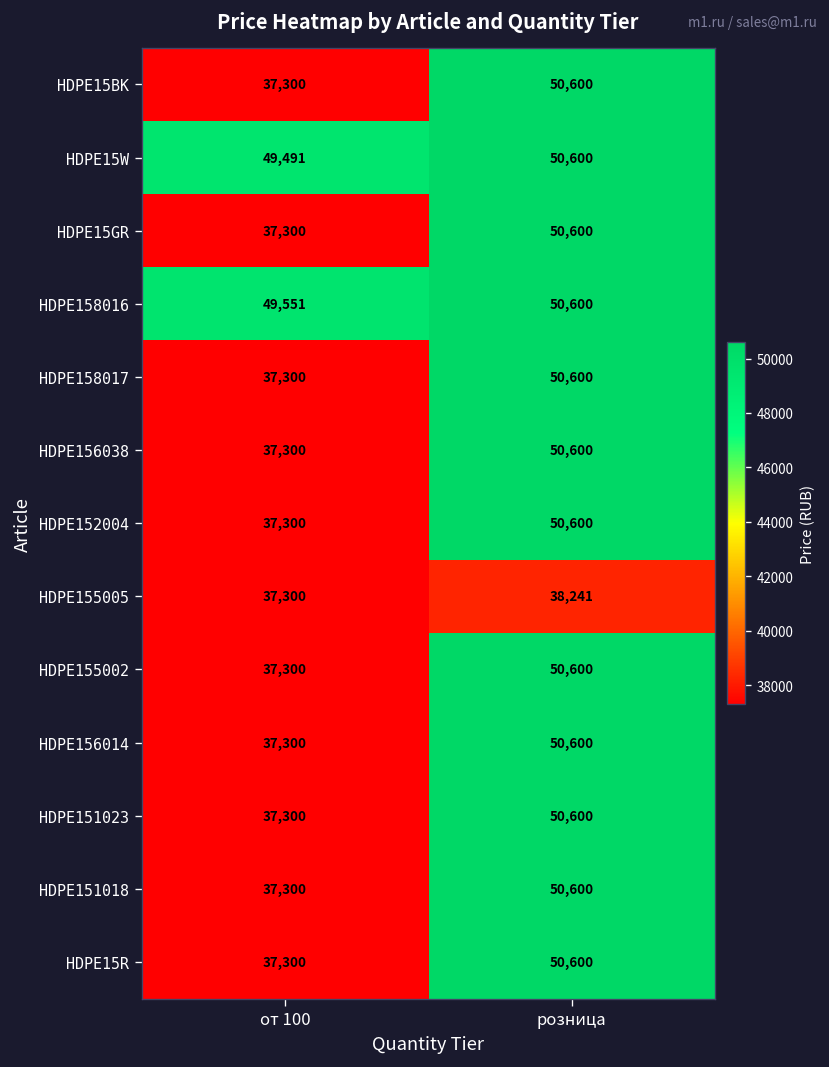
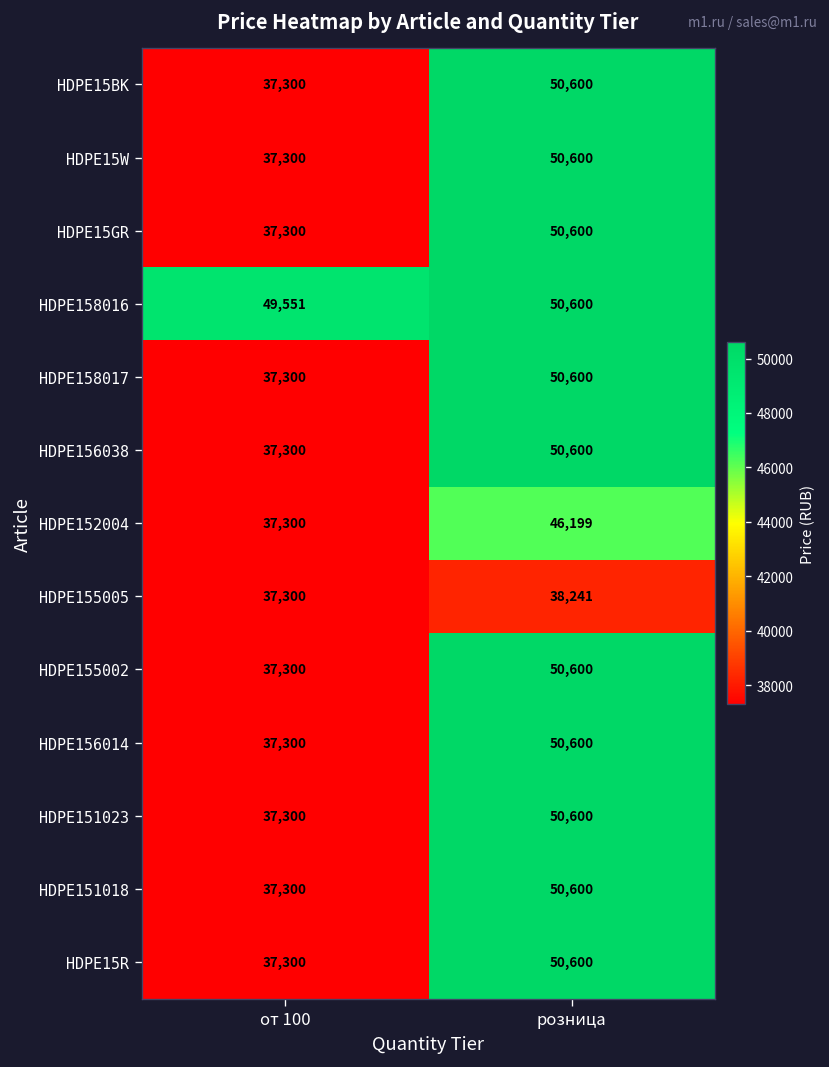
HDPE15W, от 100: 49,491 -> 37,300
HDPE152004, розница: 50,600 -> 46,199
